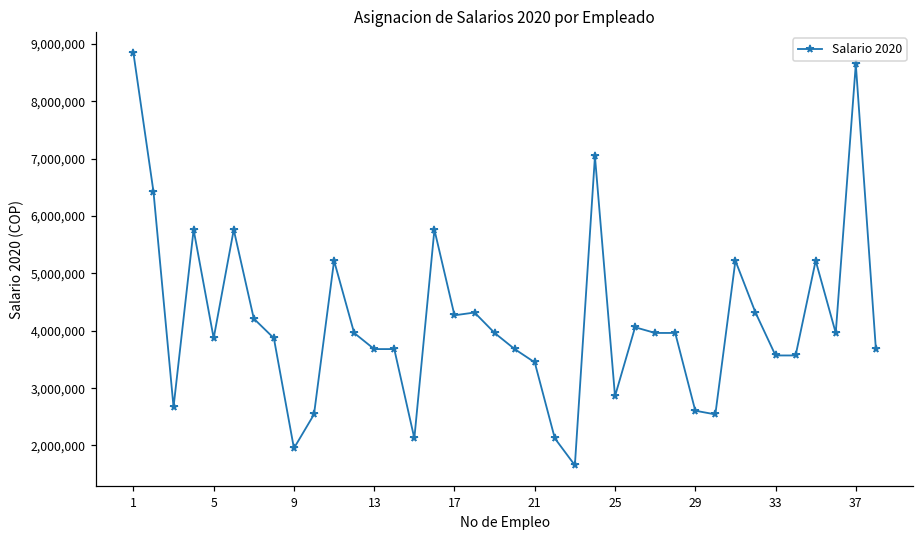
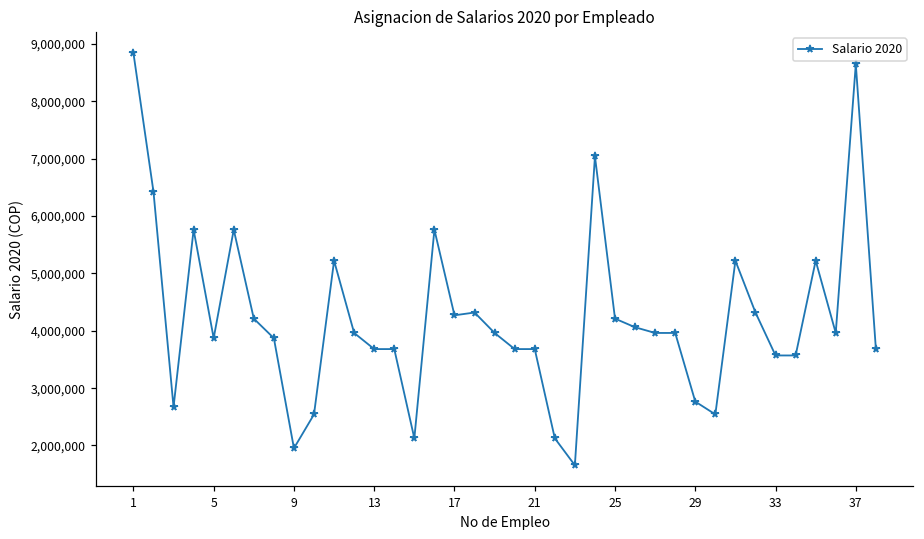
21: 3,400,000 -> 3,700,000
25: 2,900,000 -> 4,200,000
29: 2,600,000 -> 2,800,000
